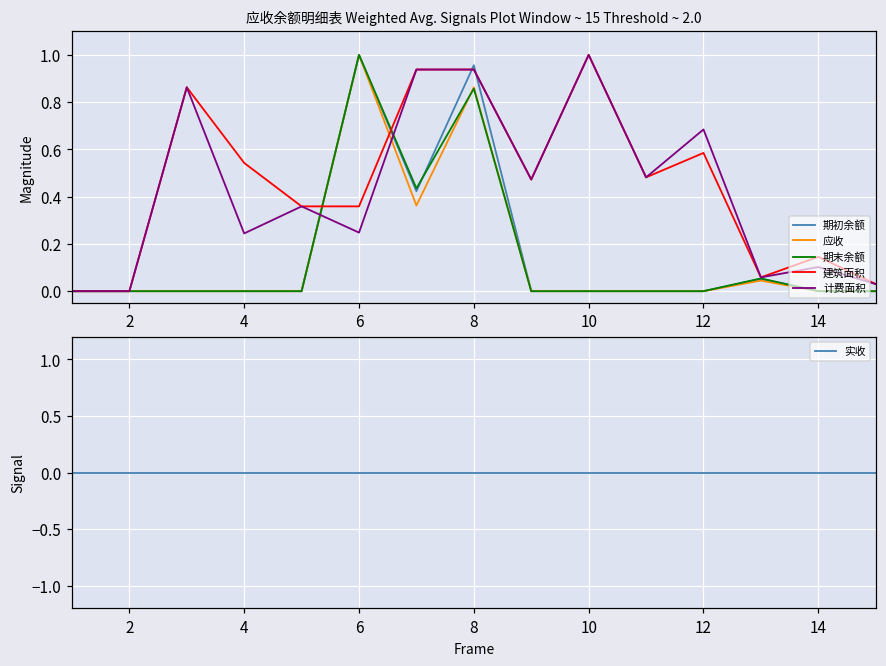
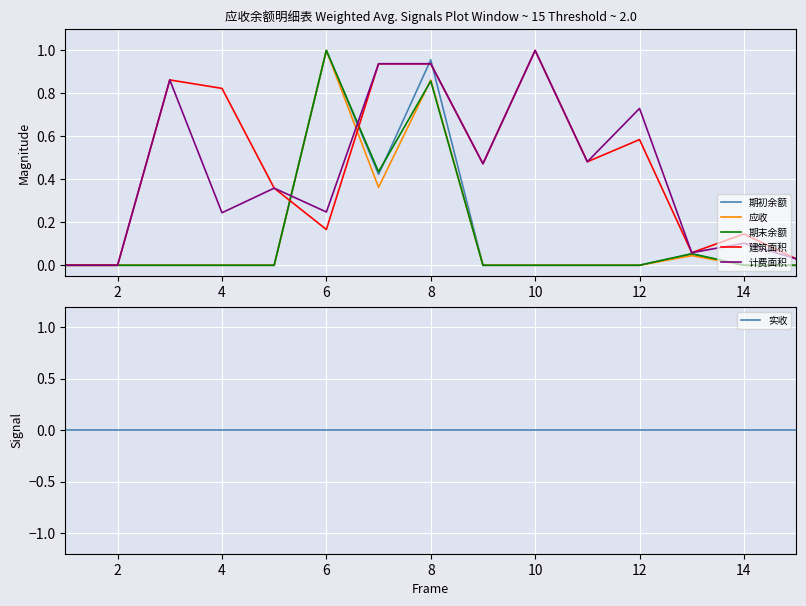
应收余额明细表 Weighted Avg. Signals Plot Window ~ 15 Threshold ~ 2.0, 建筑面积, 4: 0.54 -> 0.82
应收余额明细表 Weighted Avg. Signals Plot Window ~ 15 Threshold ~ 2.0, 建筑面积, 6: 0.36 -> 0.17
应收余额明细表 Weighted Avg. Signals Plot Window ~ 15 Threshold ~ 2.0, 计费面积, 12: 0.68 -> 0.73
